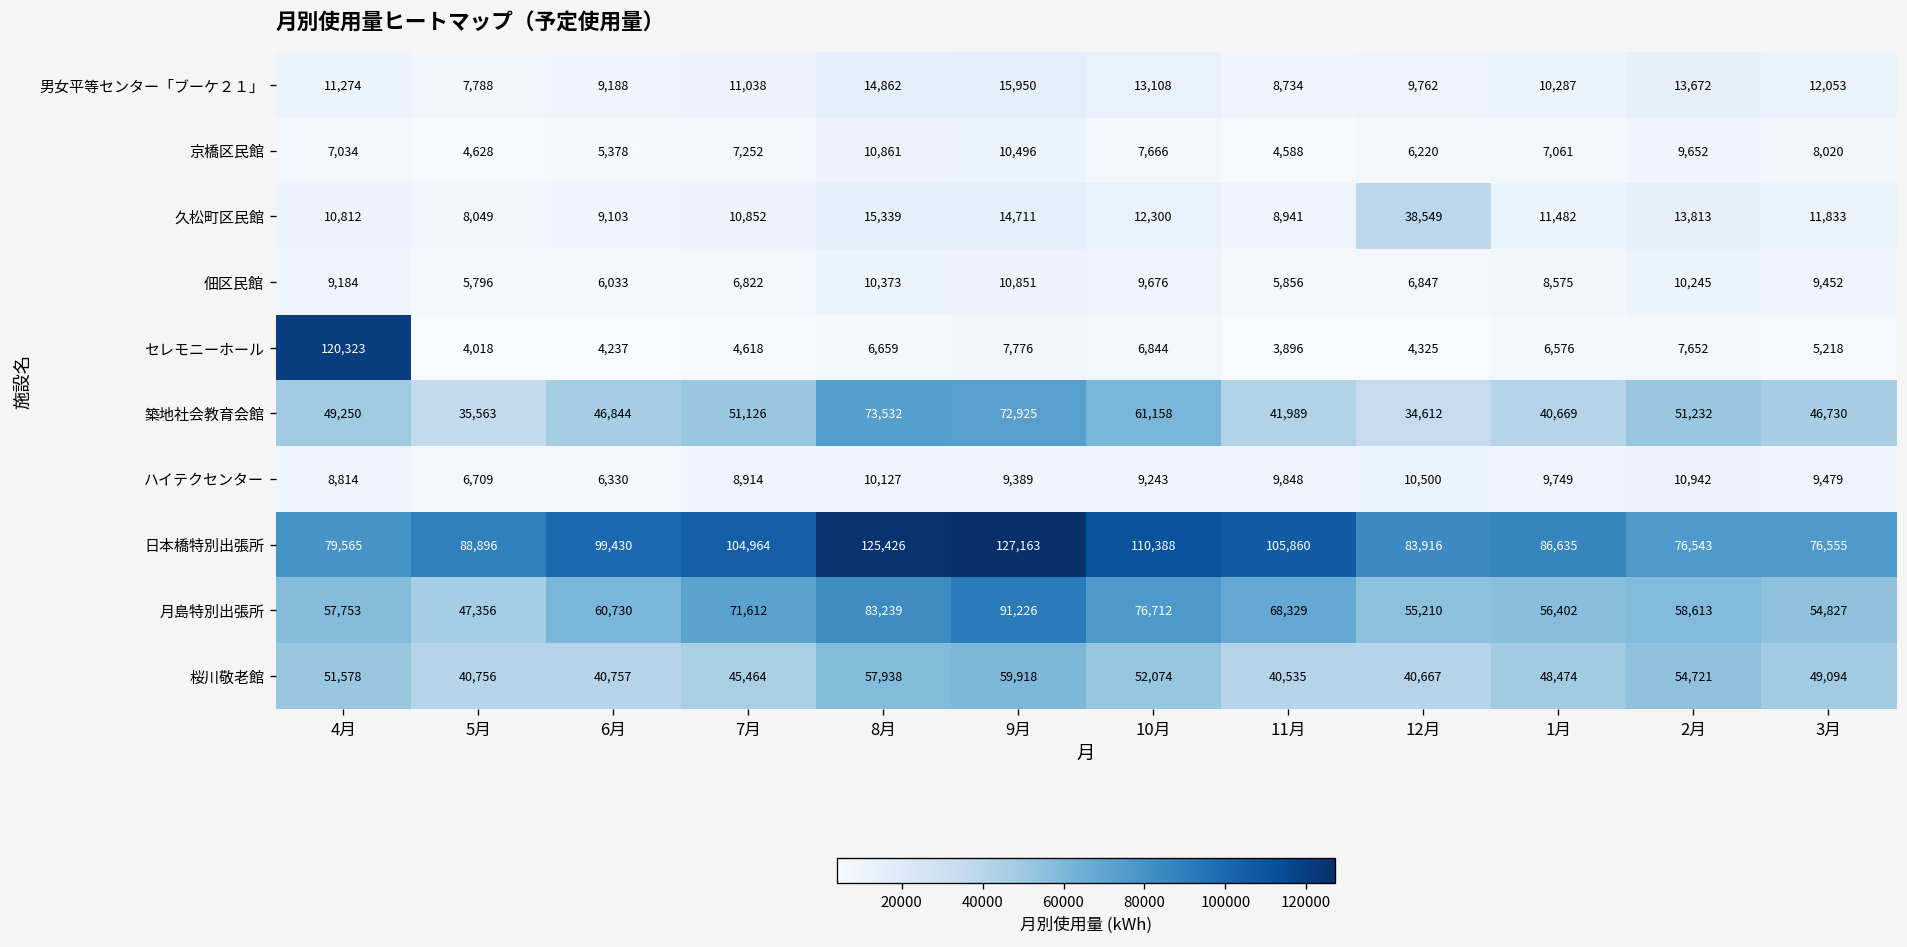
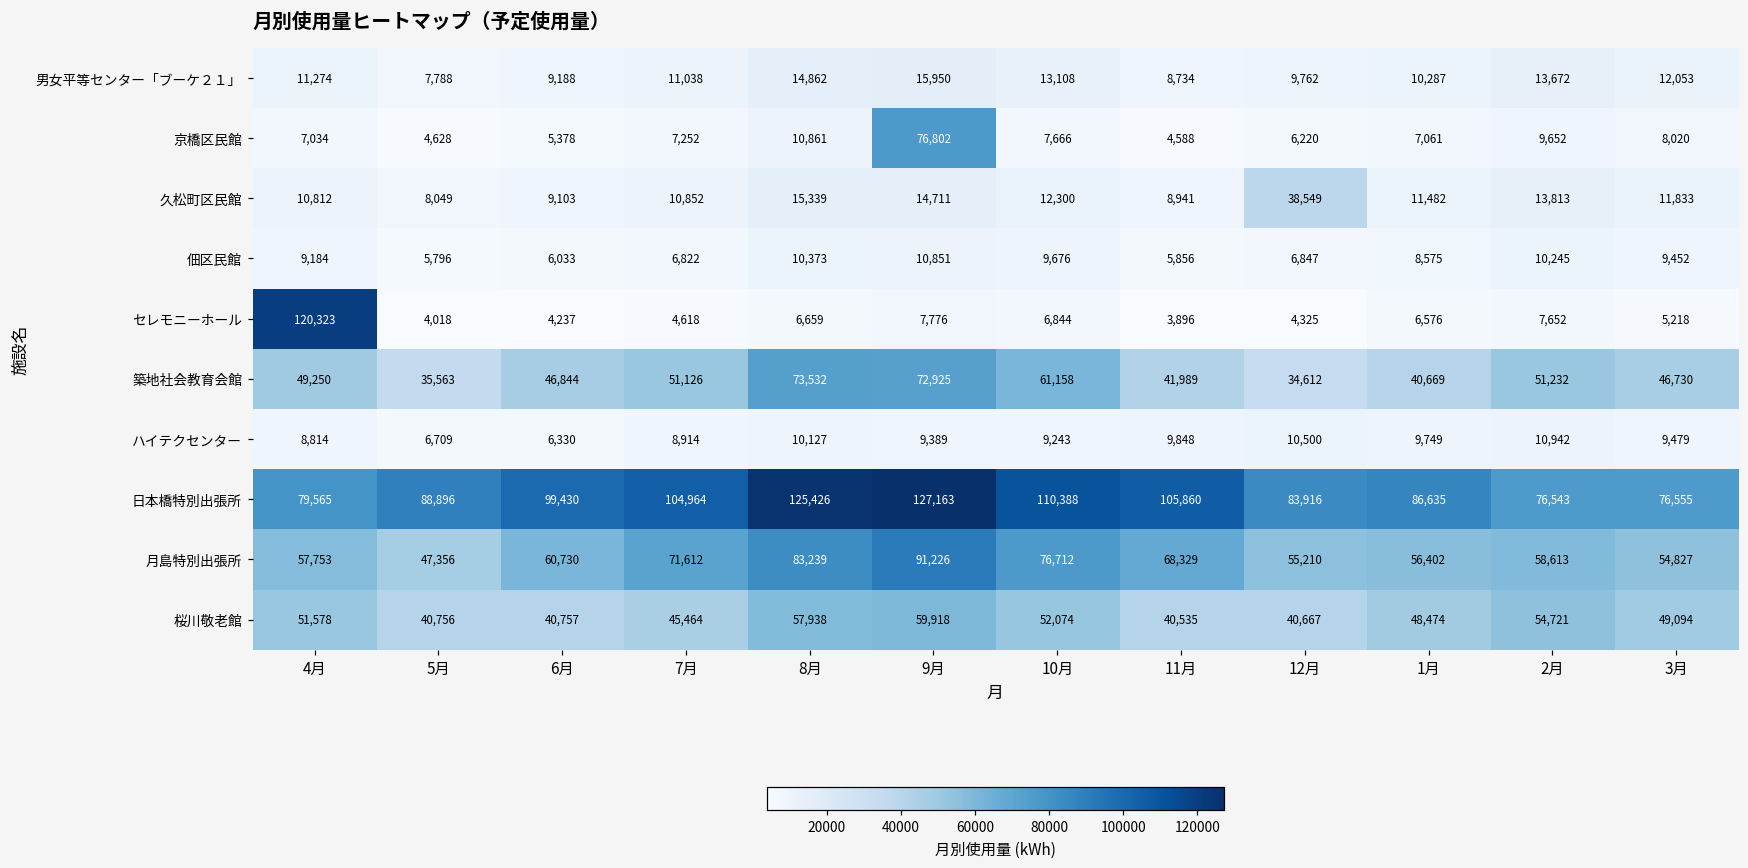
京橋区民館, 9月: 10,496 -> 76,802
